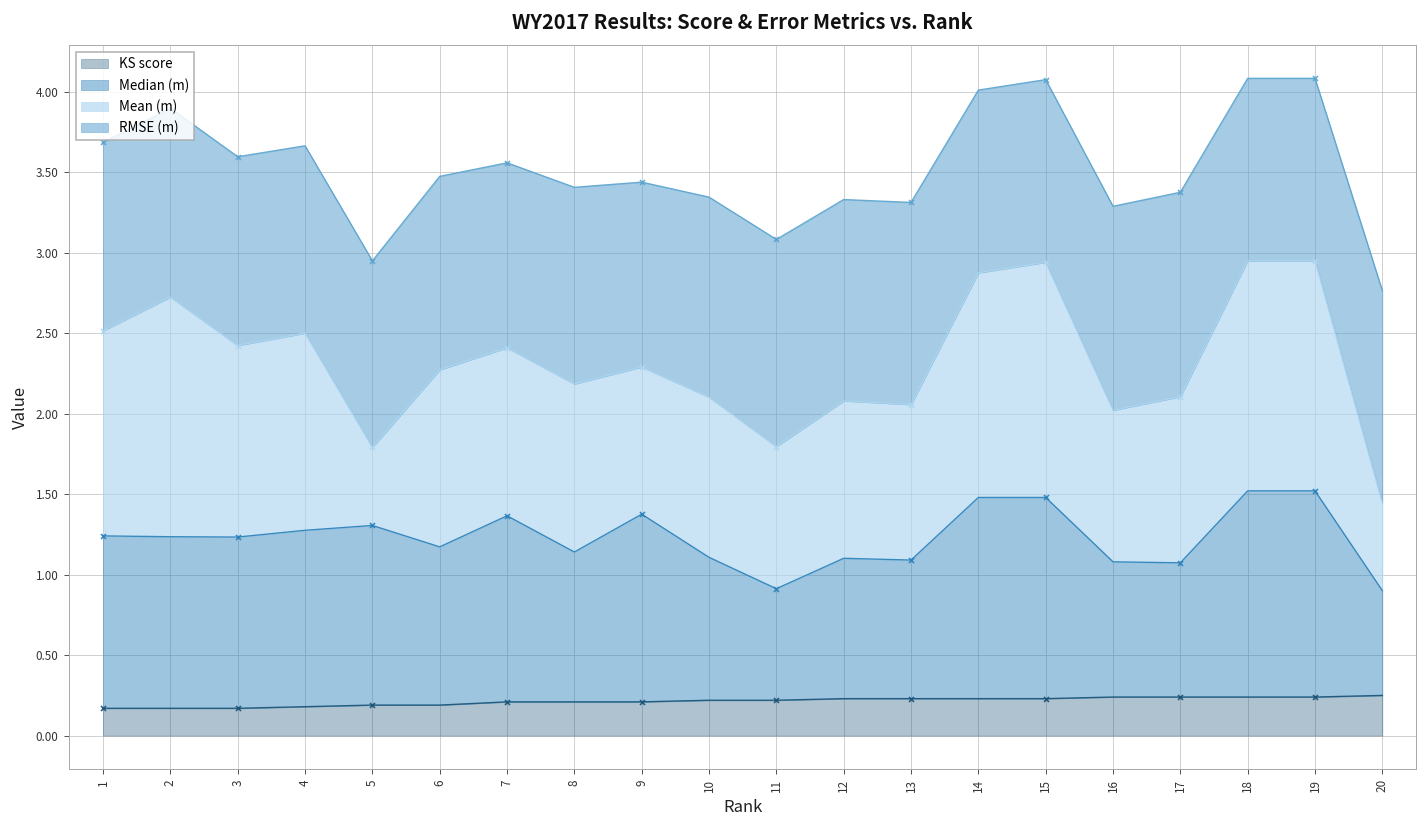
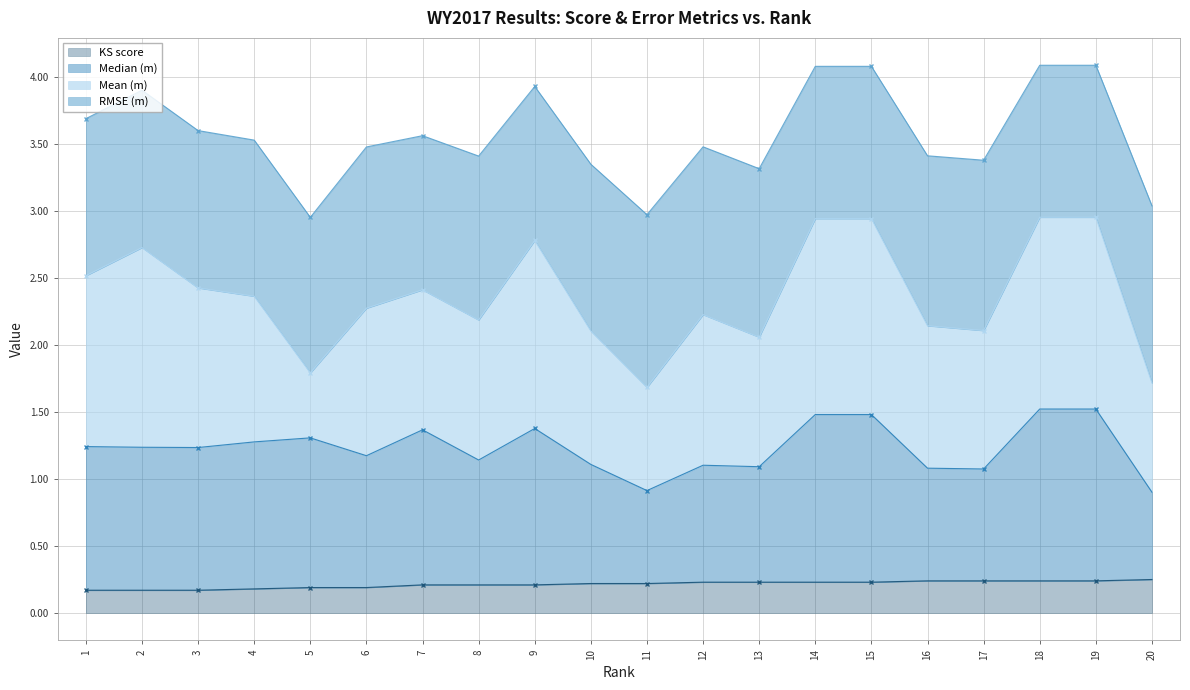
Mean (m), 4: 1.23 -> 1.09
Mean (m), 9: 0.92 -> 1.40
Mean (m), 11: 0.88 -> 0.77
Mean (m), 12: 0.98 -> 1.12
Mean (m), 14: 1.40 -> 1.46
Mean (m), 16: 0.94 -> 1.06
Mean (m), 20: 0.54 -> 0.81
